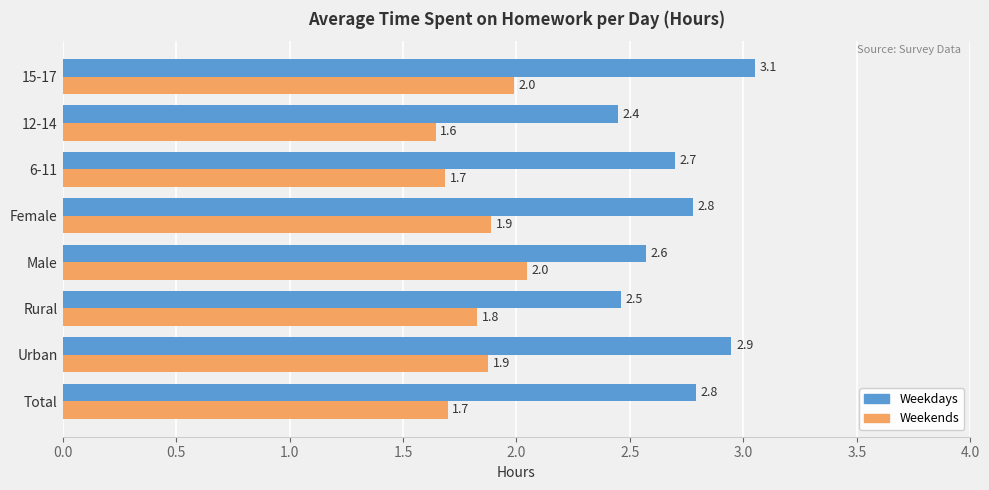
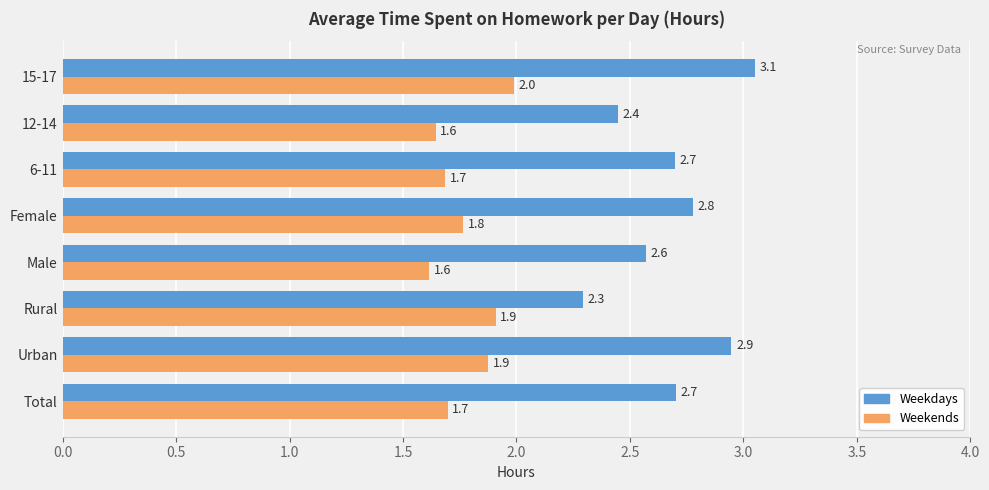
Weekends, Female: 1.9 -> 1.8
Weekends, Male: 2.0 -> 1.6
Weekdays, Rural: 2.5 -> 2.3
Weekends, Rural: 1.8 -> 1.9
Weekdays, Total: 2.8 -> 2.7
